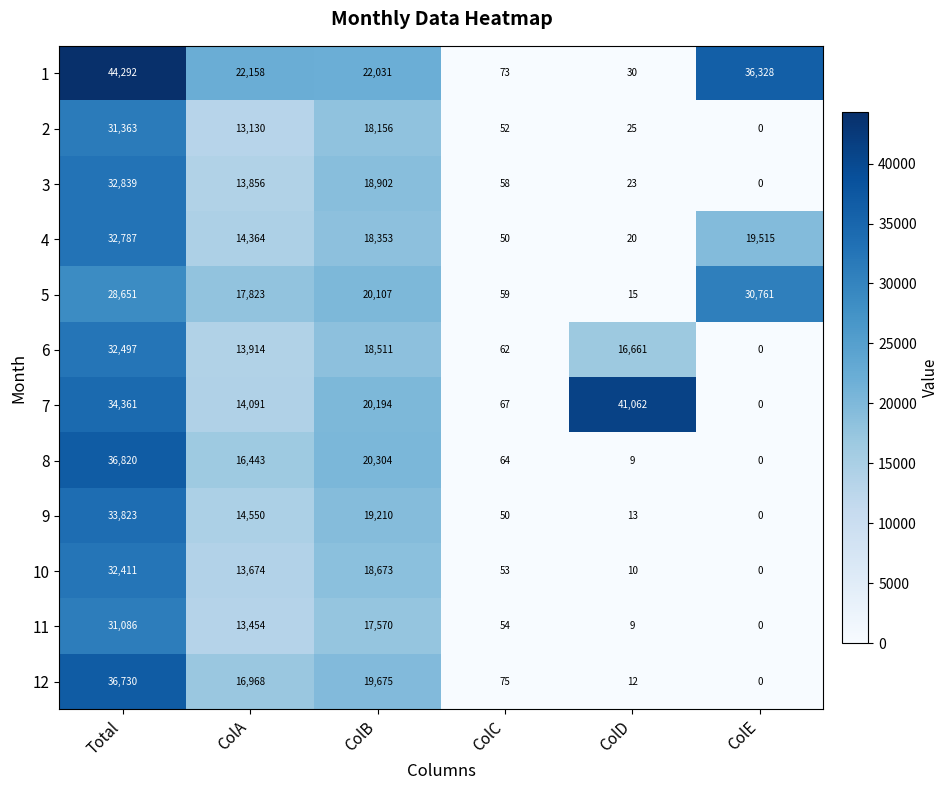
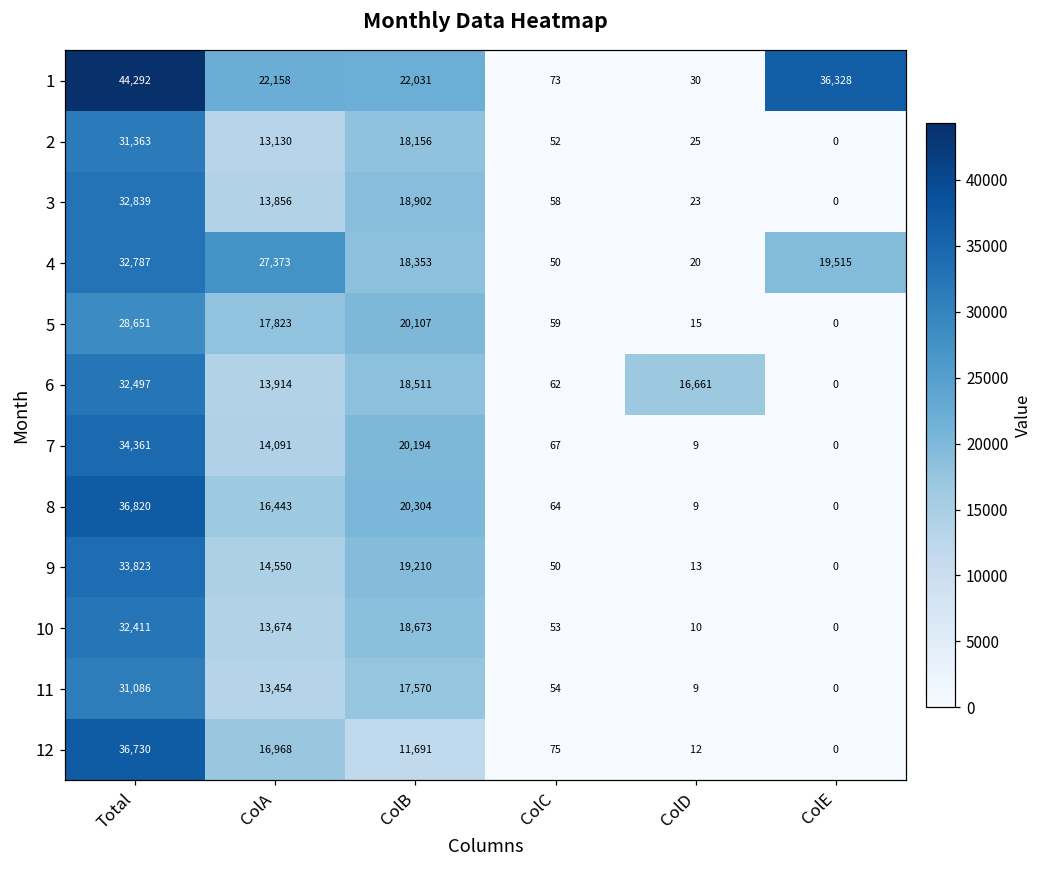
4, ColA: 14,364 -> 27,373
5, ColE: 30,761 -> 0
7, ColD: 41,062 -> 9
12, ColB: 19,675 -> 11,691
